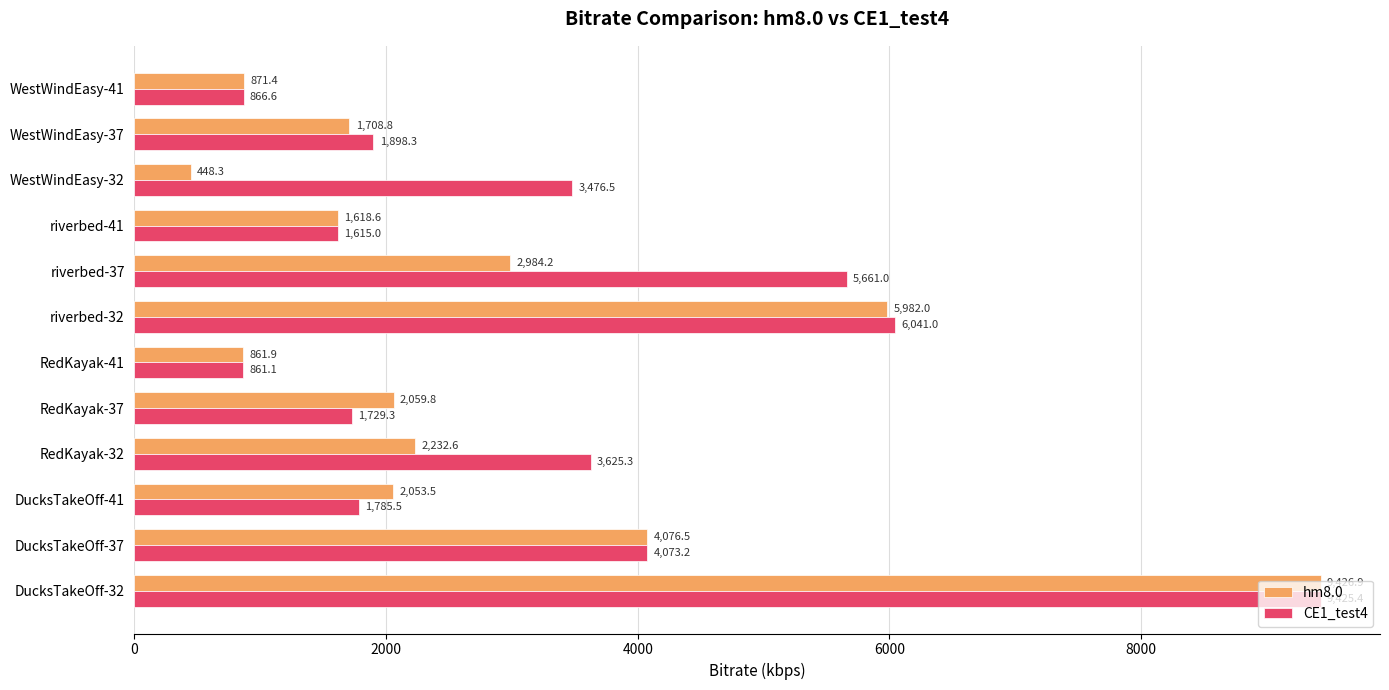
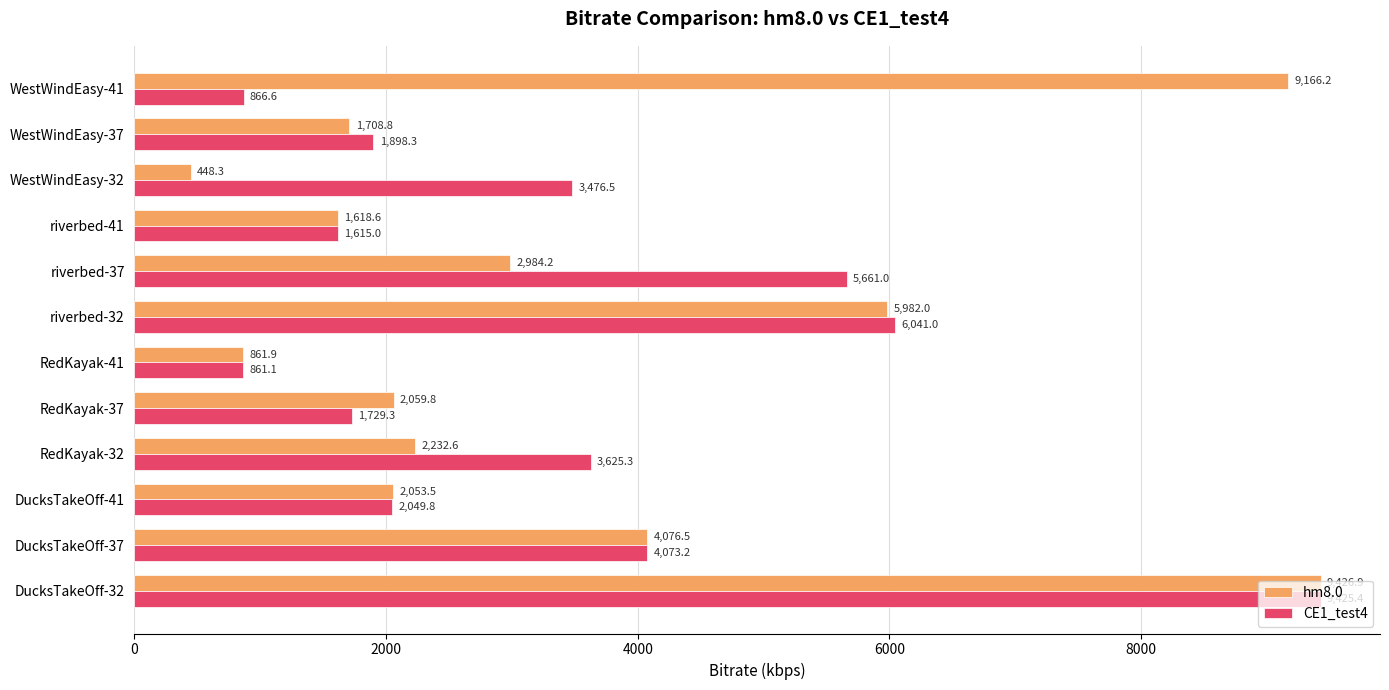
hm8.0, WestWindEasy-41: 871.4 -> 9,166.2
CE1_test4, DucksTakeOff-41: 1,785.5 -> 2,049.8
